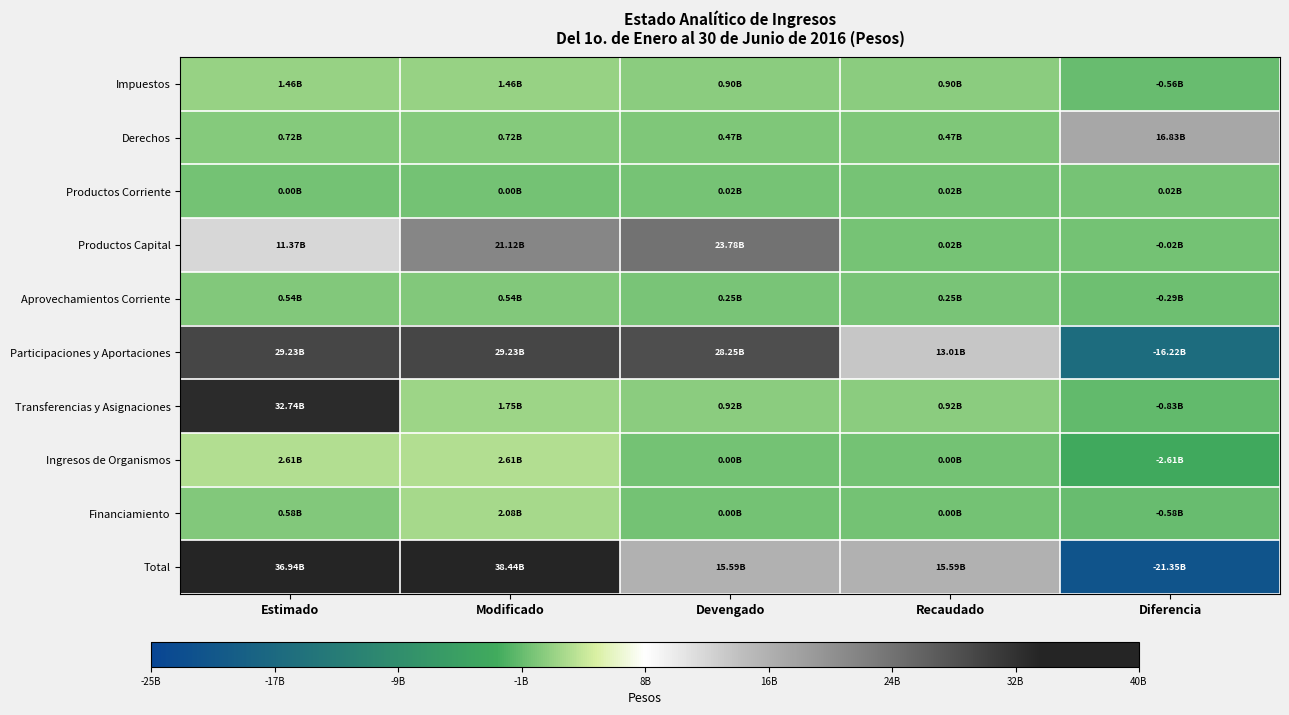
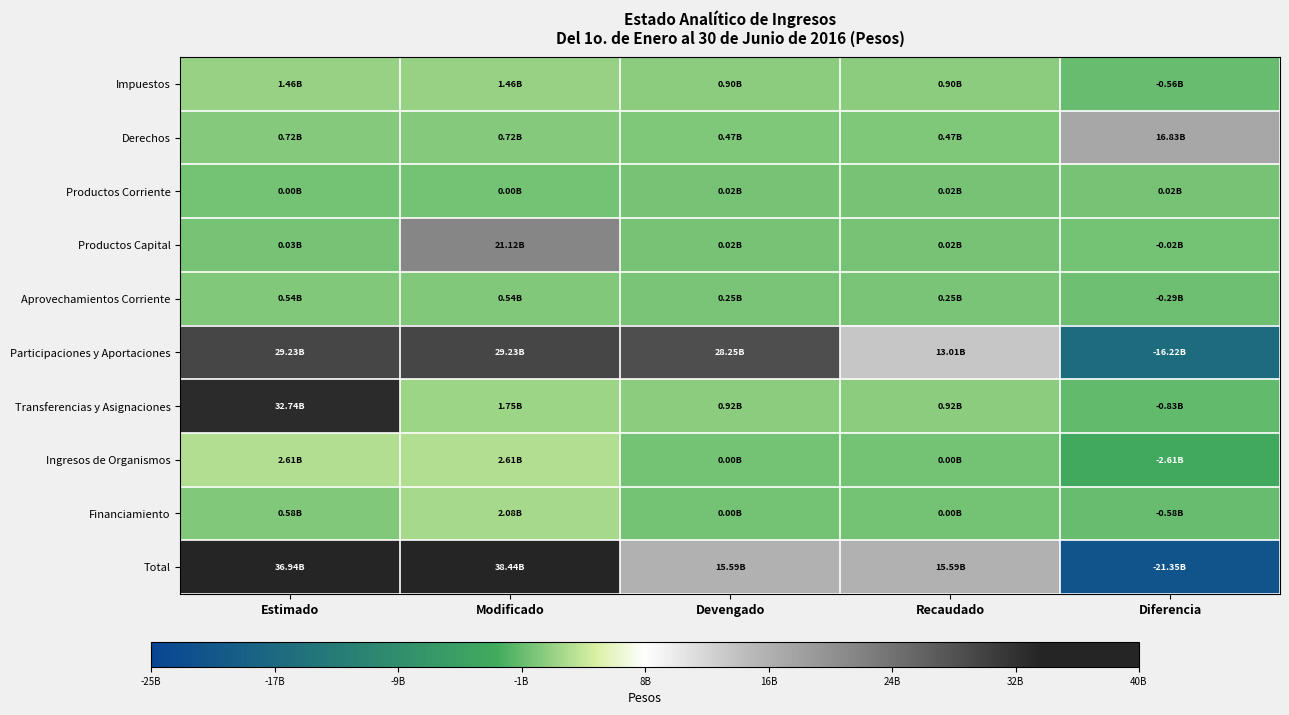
Productos Capital, Estimado: 11.37B -> 0.03B
Productos Capital, Devengado: 23.78B -> 0.02B
